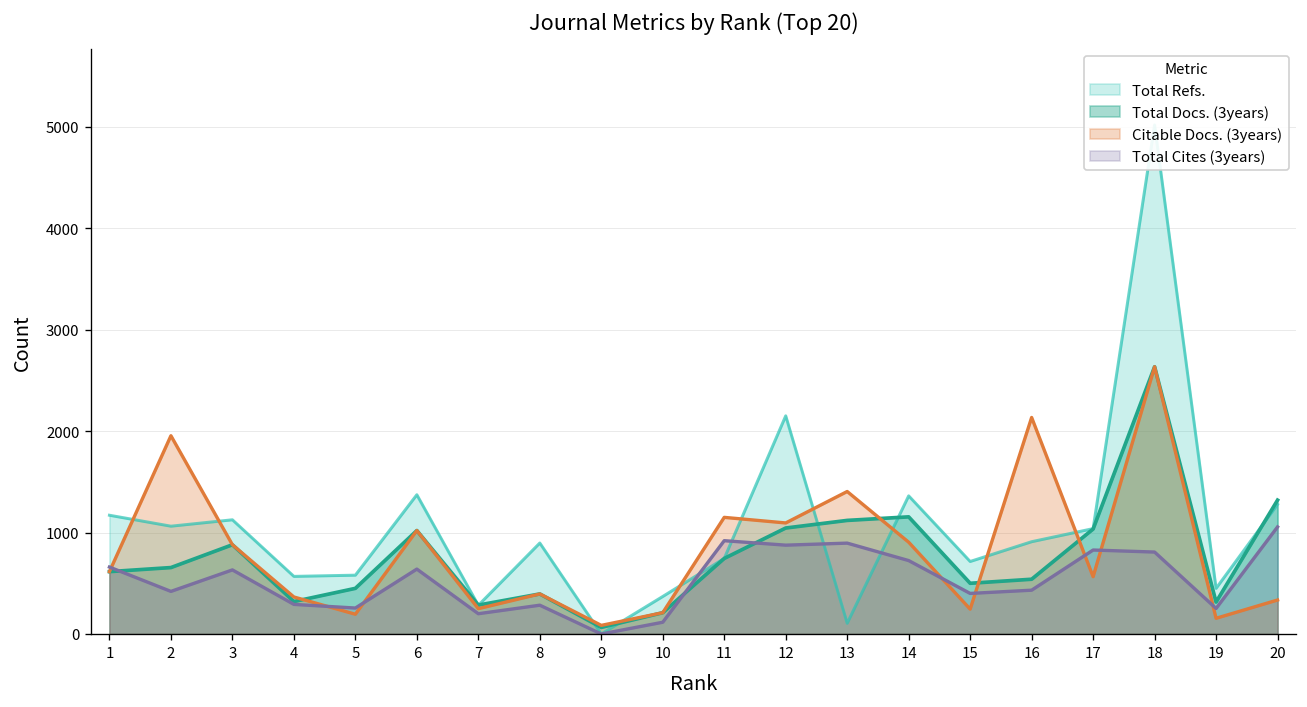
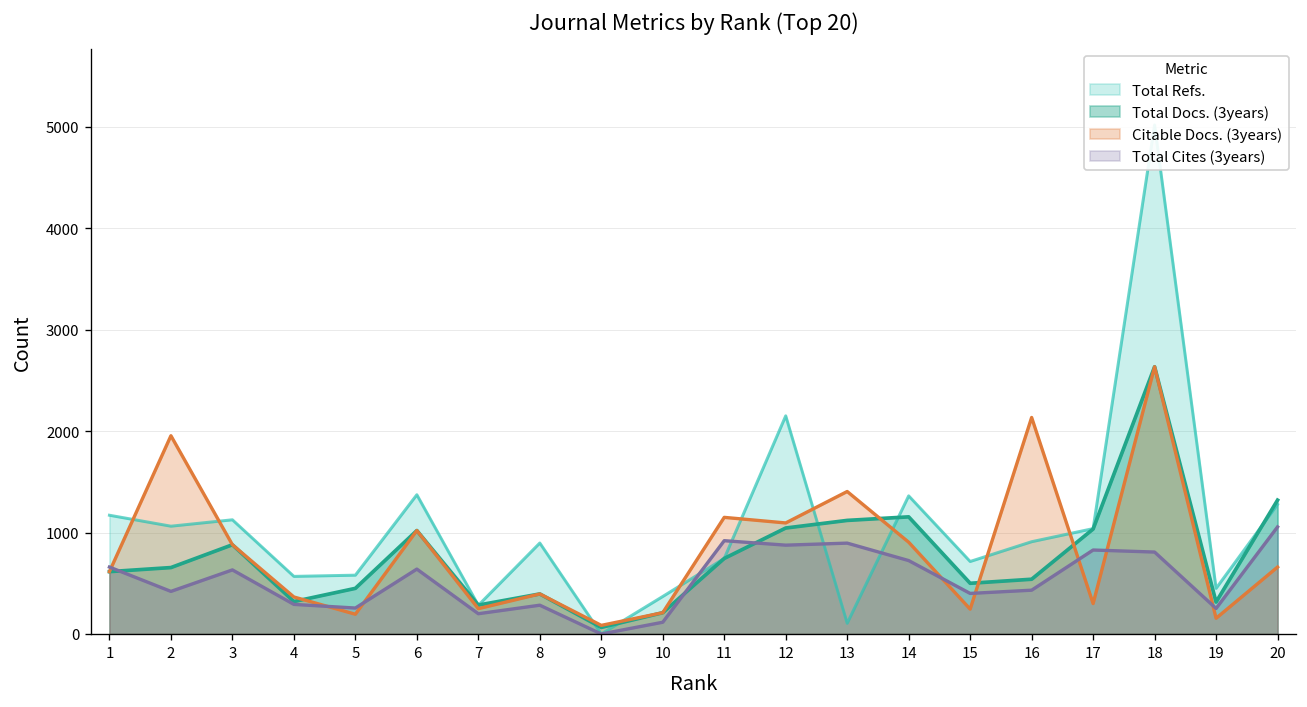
Citable Docs. (3years), 17: 600 -> 300
Citable Docs. (3years), 20: 300 -> 700
